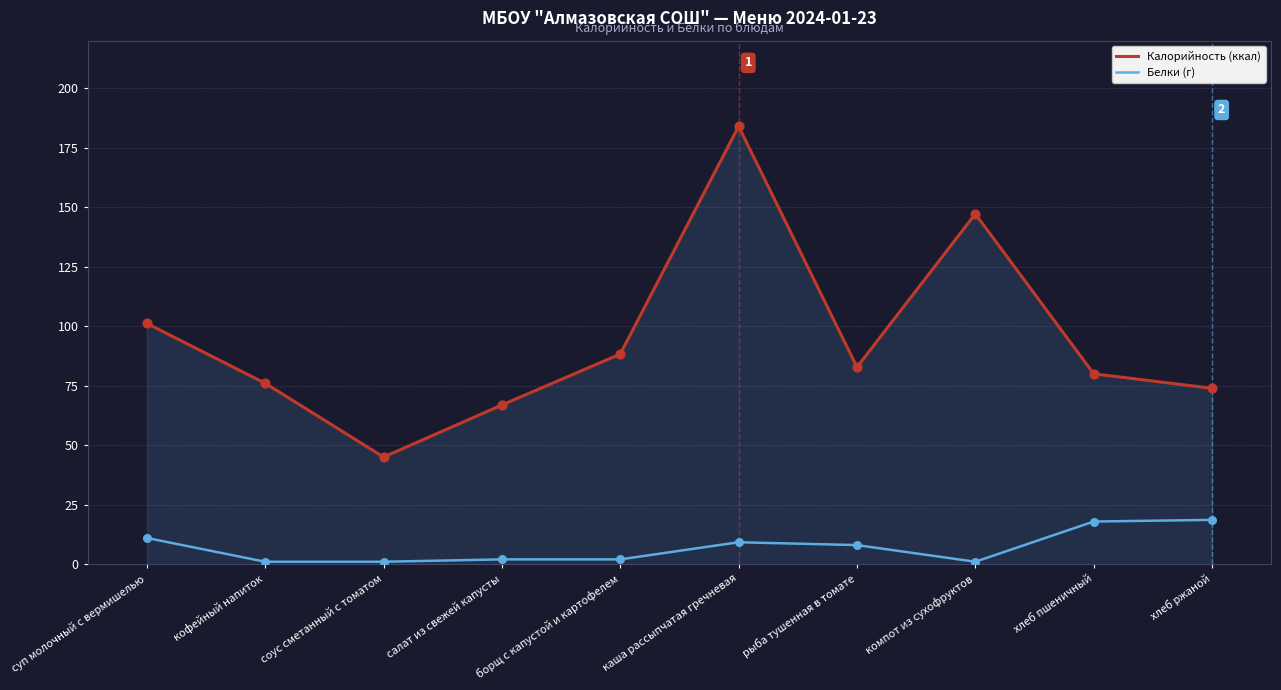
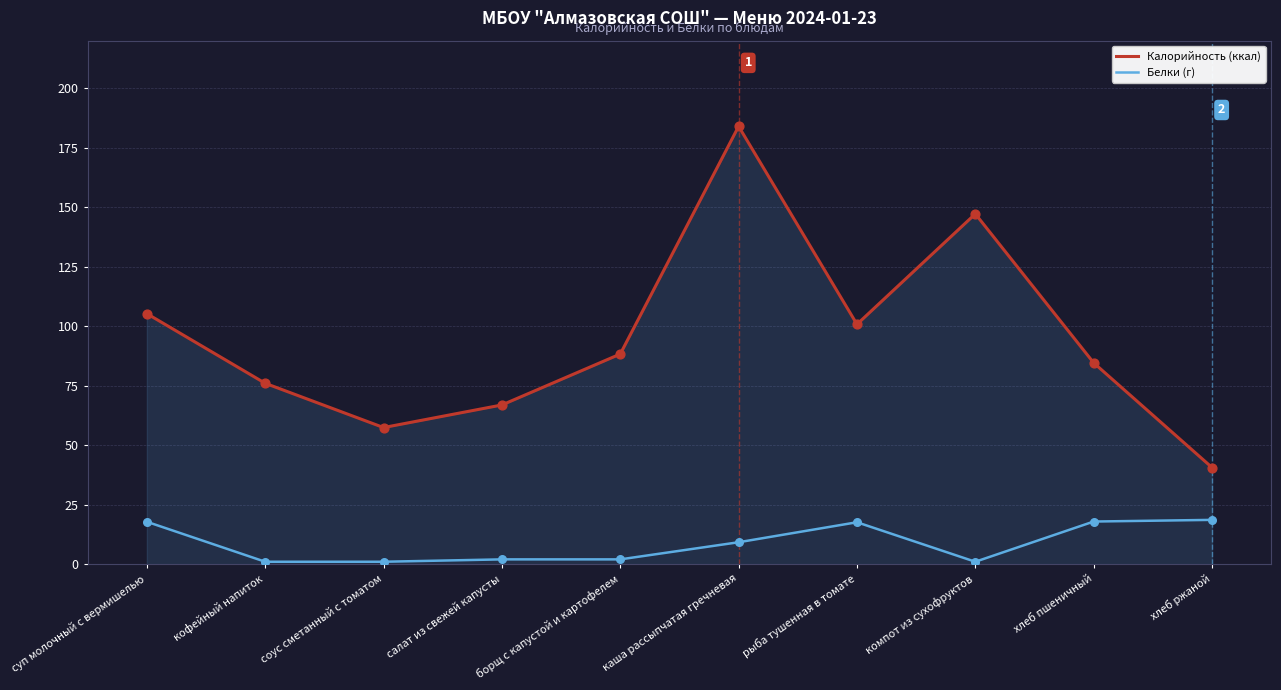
Калорийность (ккал), суп молочный с вермишелью: 101 -> 105
Белки (г), суп молочный с вермишелью: 11 -> 18
Калорийность (ккал), соус сметанный с томатом: 45 -> 57
Калорийность (ккал), рыба тушенная в томате: 83 -> 101
Белки (г), рыба тушенная в томате: 8 -> 18
Калорийность (ккал), хлеб пшеничный: 80 -> 85
Калорийность (ккал), хлеб ржаной: 74 -> 41
